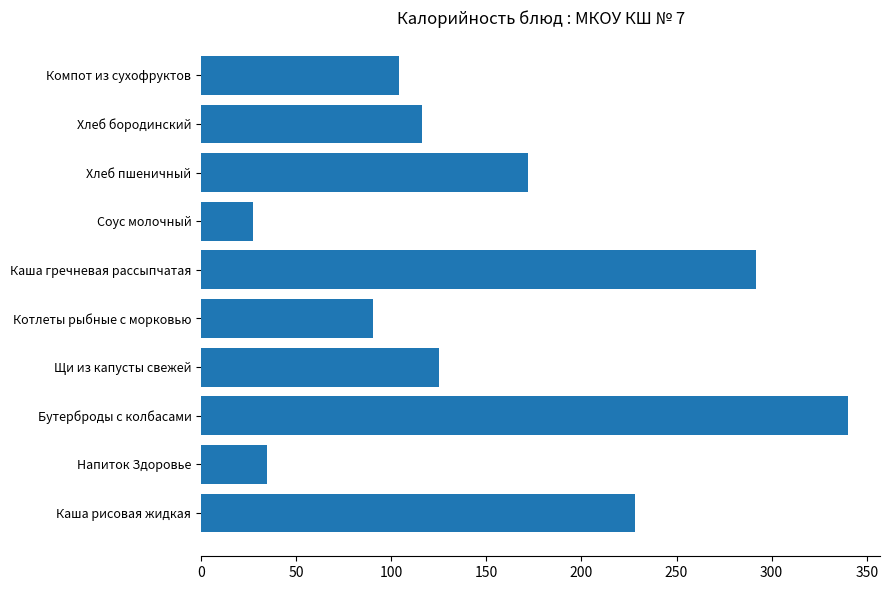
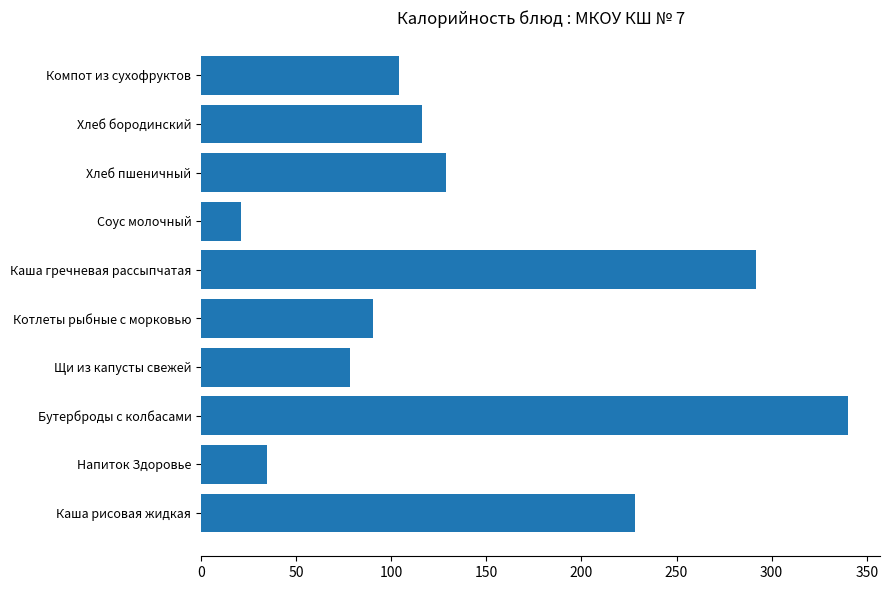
Хлеб пшеничный: 172 -> 129
Соус молочный: 27 -> 21
Щи из капусты свежей: 125 -> 78
